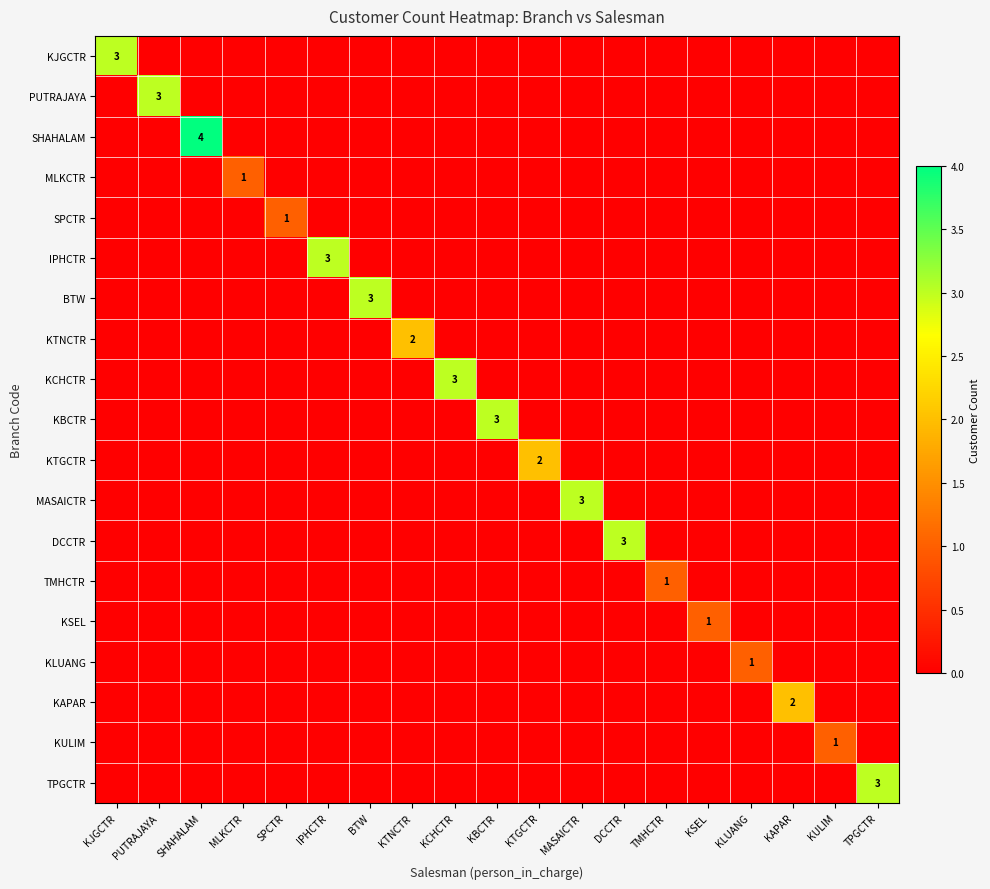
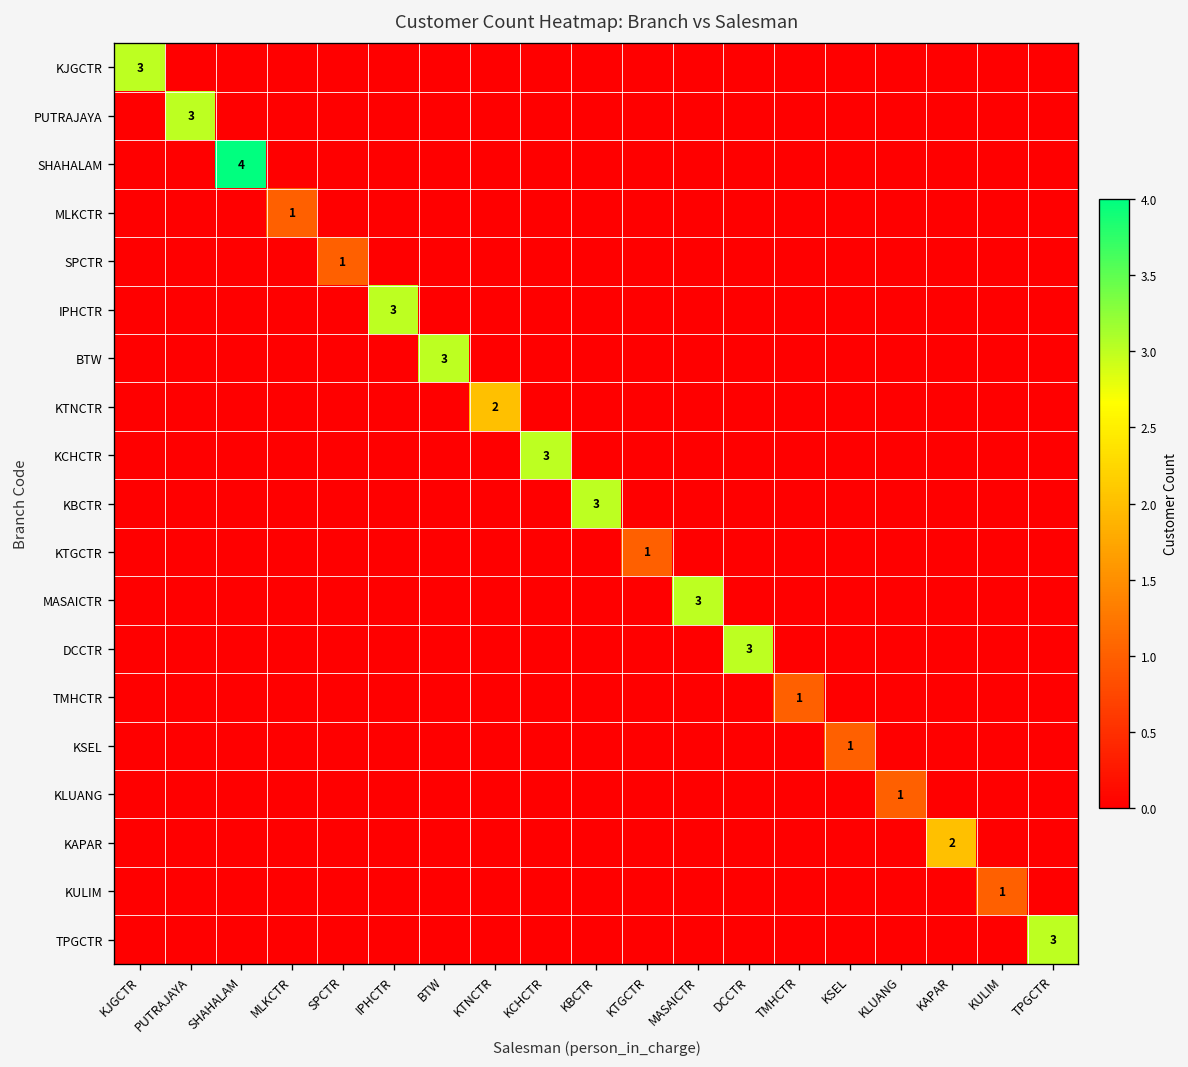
KTGCTR, KTGCTR: 2 -> 1
